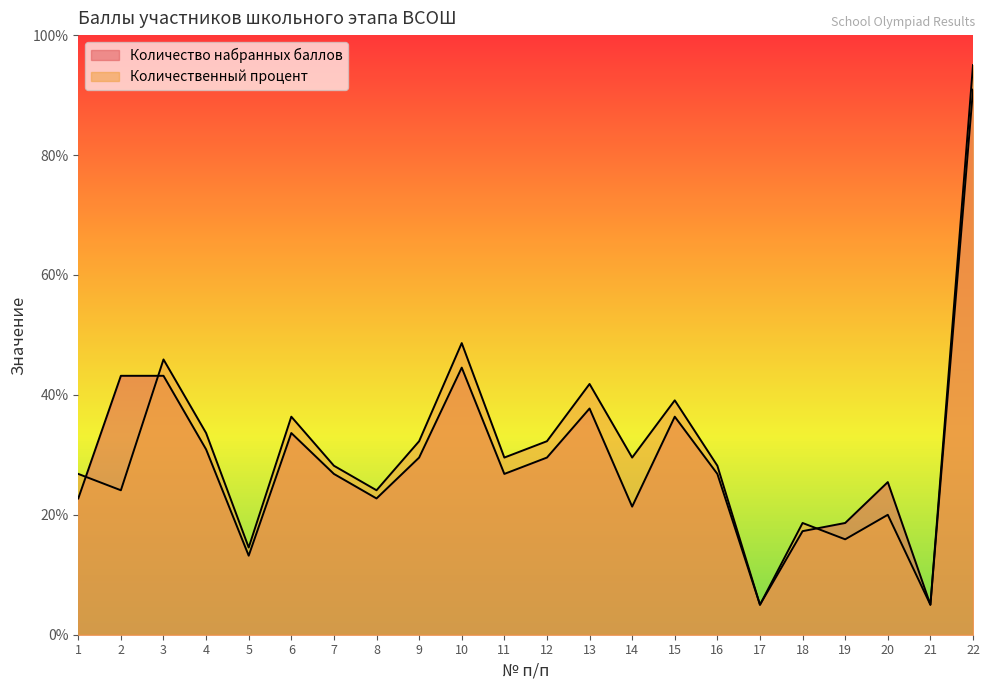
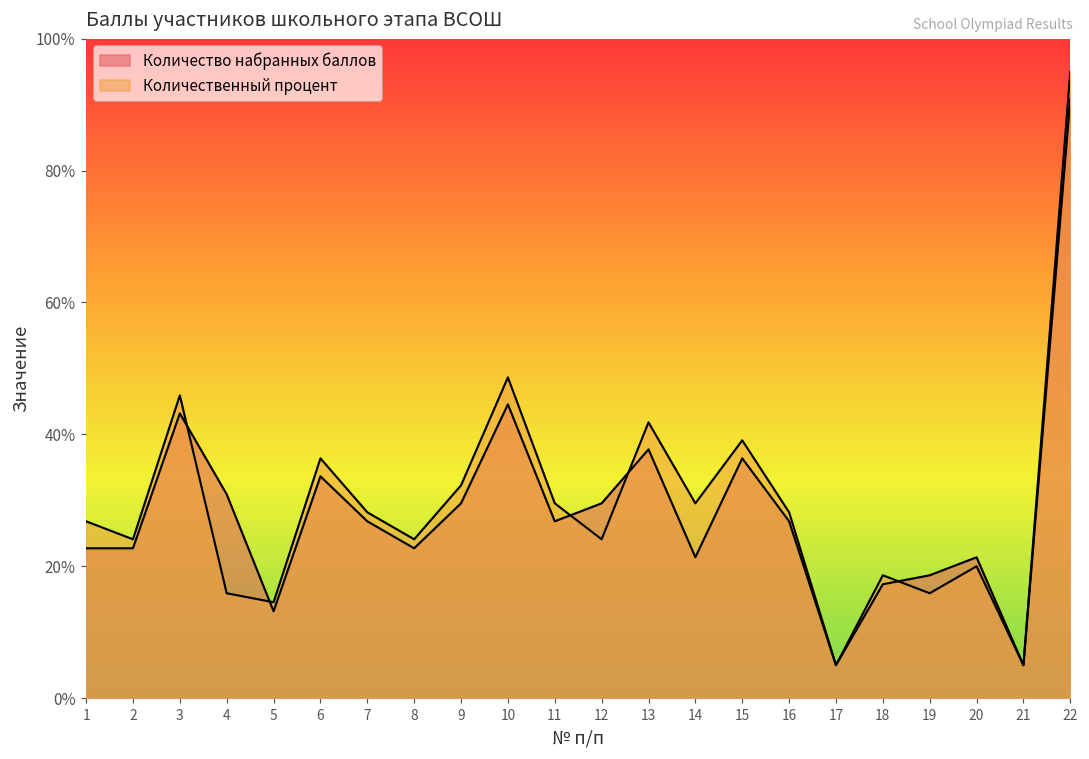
Количество набранных баллов, 2: 43% -> 23%
Количественный процент, 4: 34% -> 16%
Количественный процент, 12: 32% -> 24%
Количество набранных баллов, 20: 25% -> 21%
